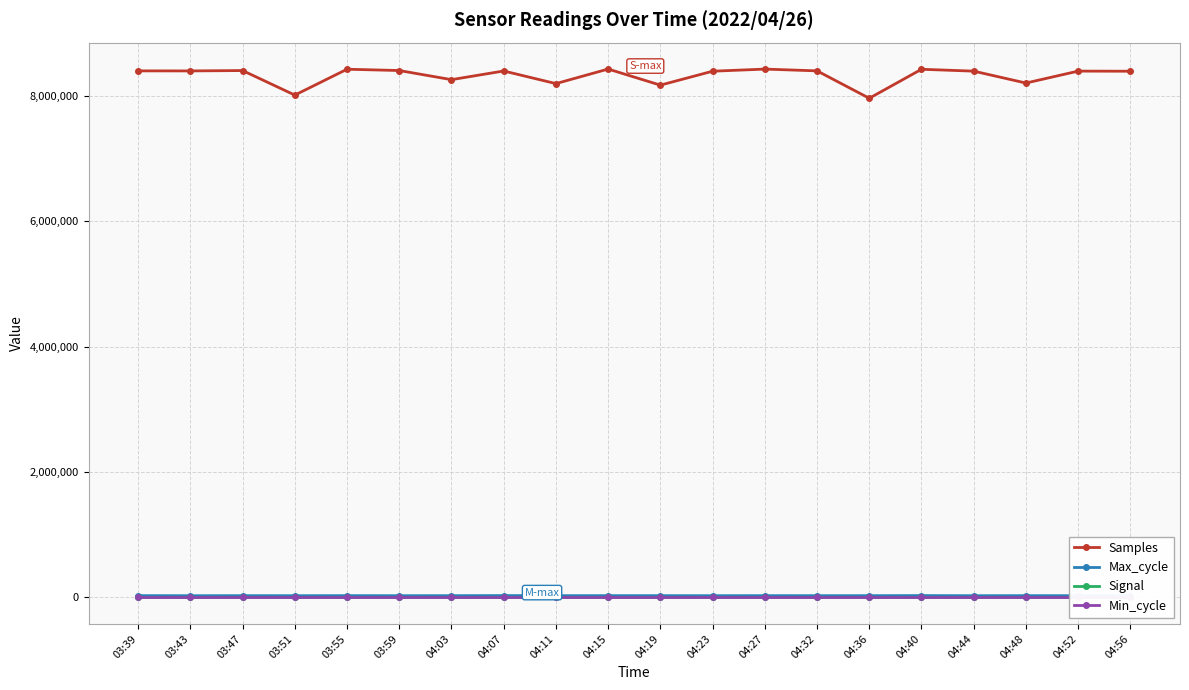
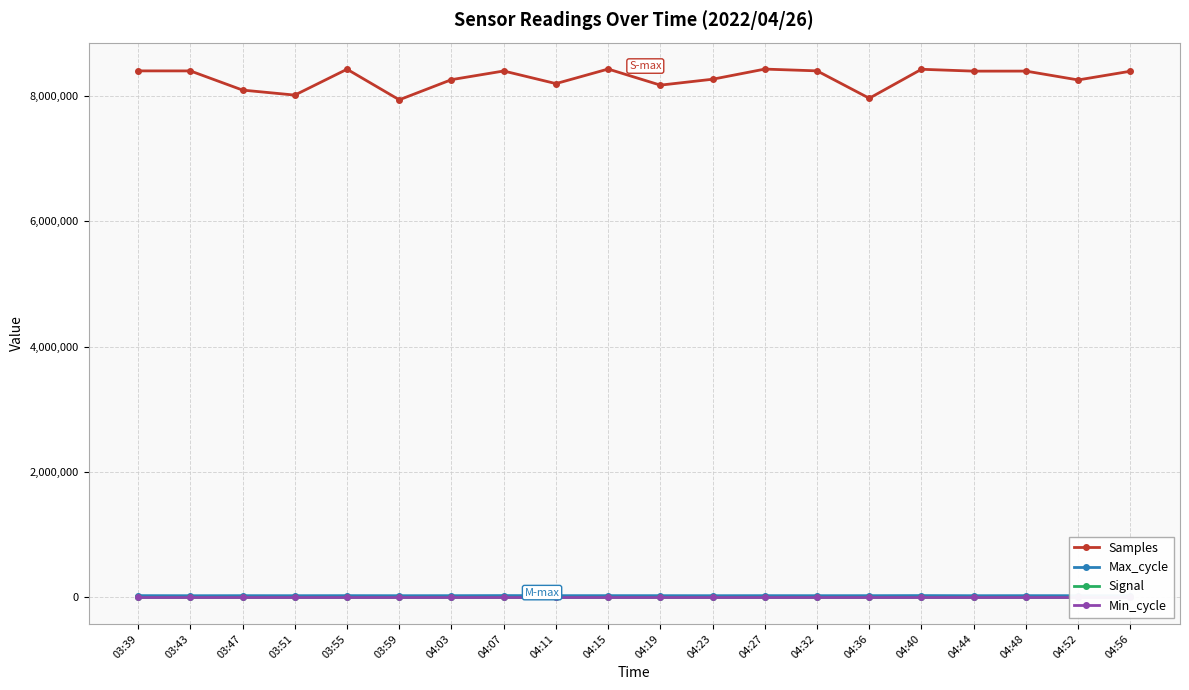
Samples, 03:47: 8,400,000 -> 8,100,000
Samples, 03:59: 8,400,000 -> 7,900,000
Samples, 04:23: 8,400,000 -> 8,300,000
Samples, 04:48: 8,200,000 -> 8,400,000
Samples, 04:52: 8,400,000 -> 8,300,000
